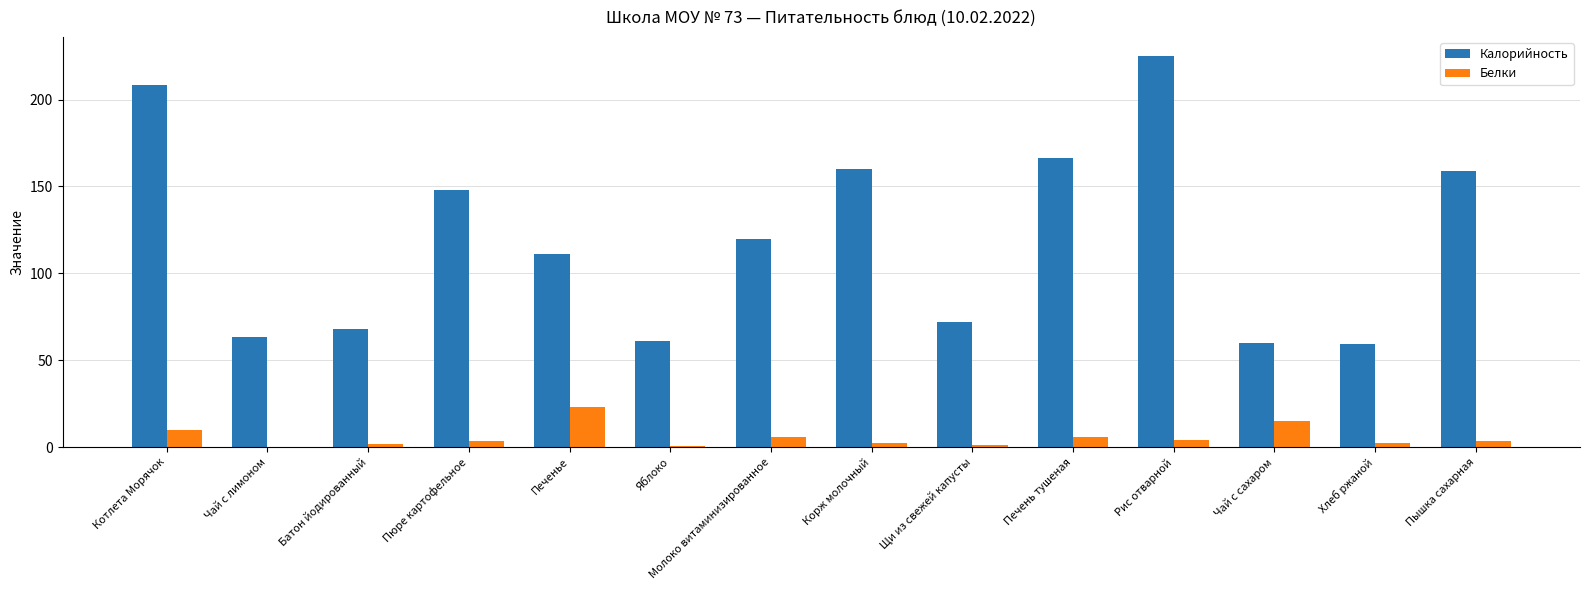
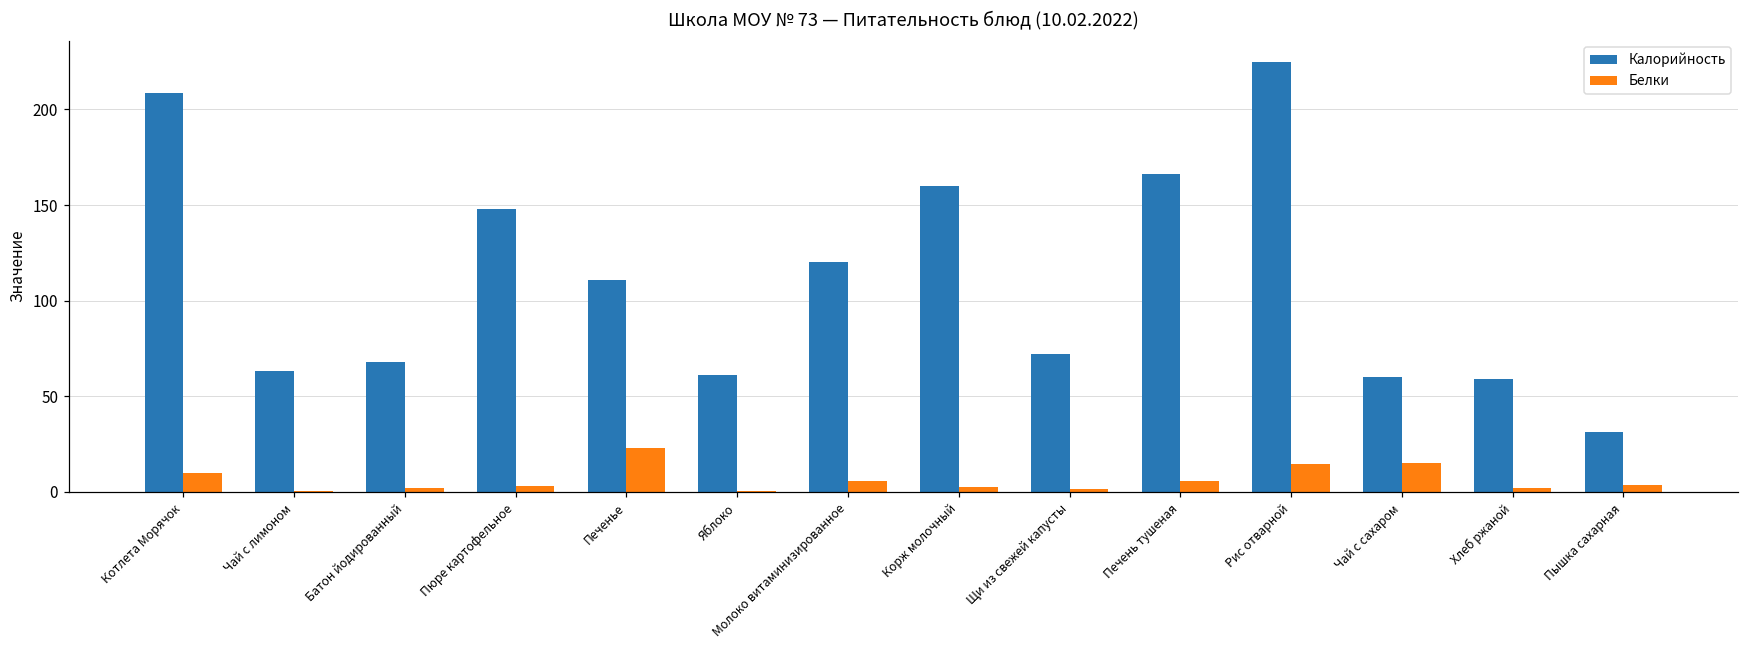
Белки, Рис отварной: 4 -> 15
Калорийность, Пышка сахарная: 159 -> 32
